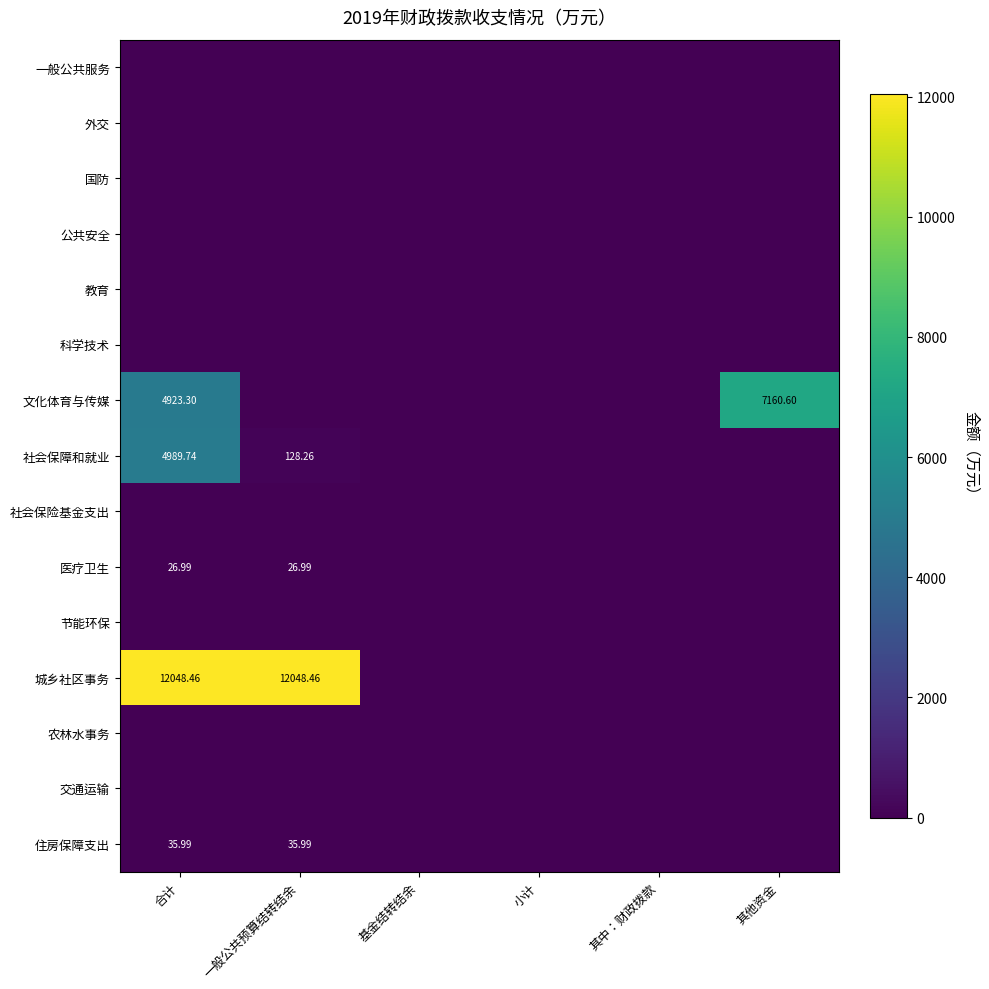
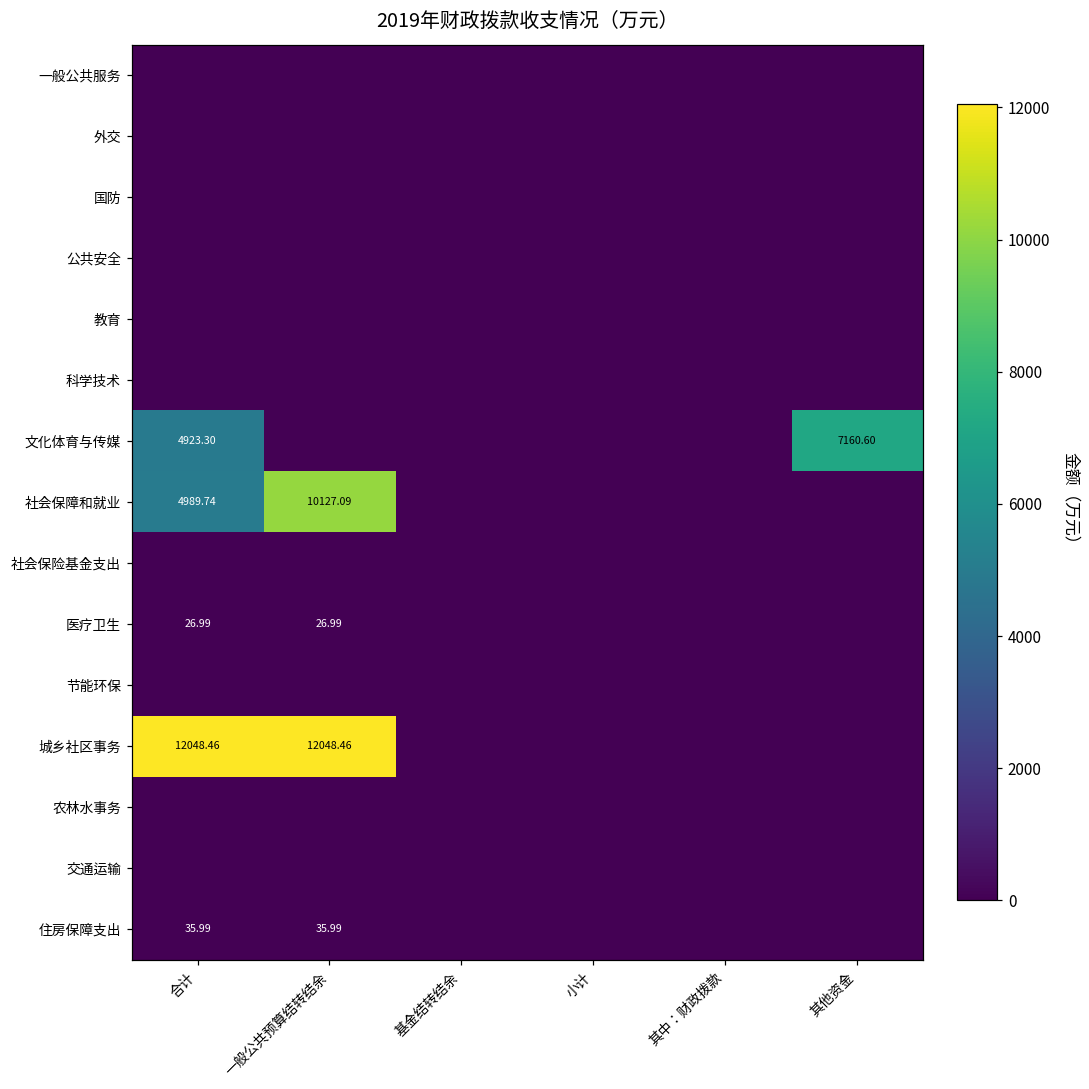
社会保障和就业, 一般公共预算结转结余: 128.26 -> 10127.09
